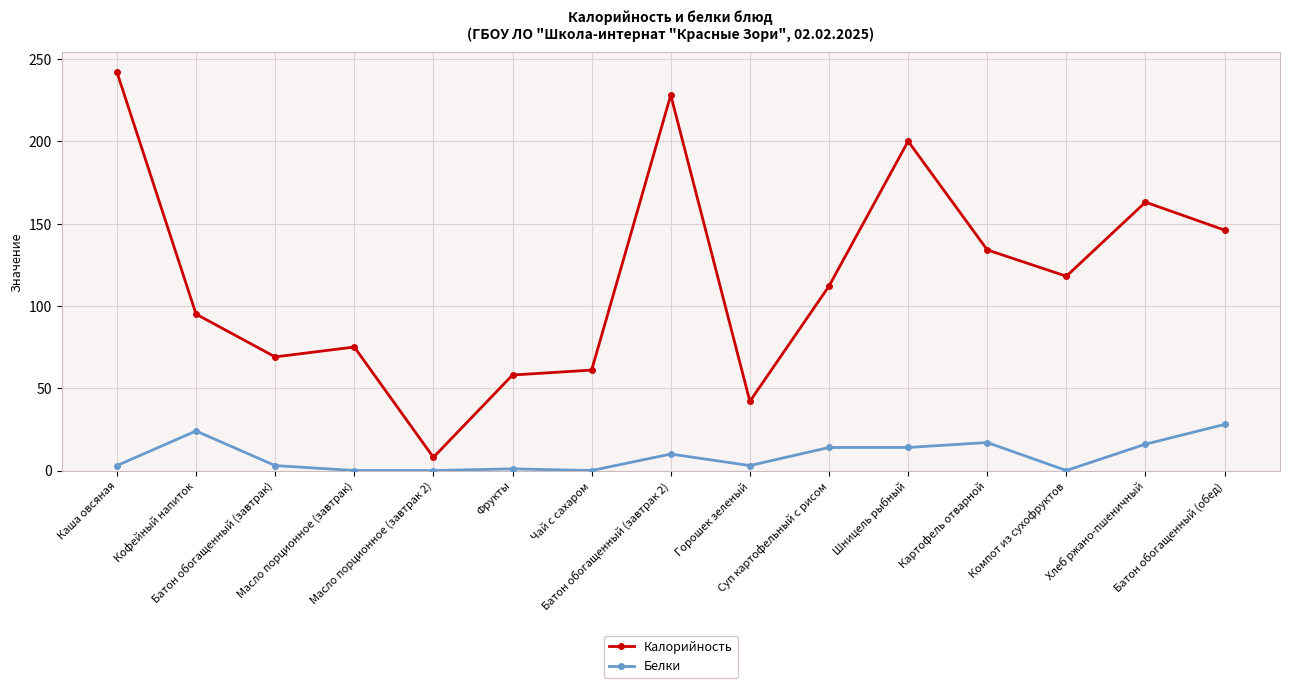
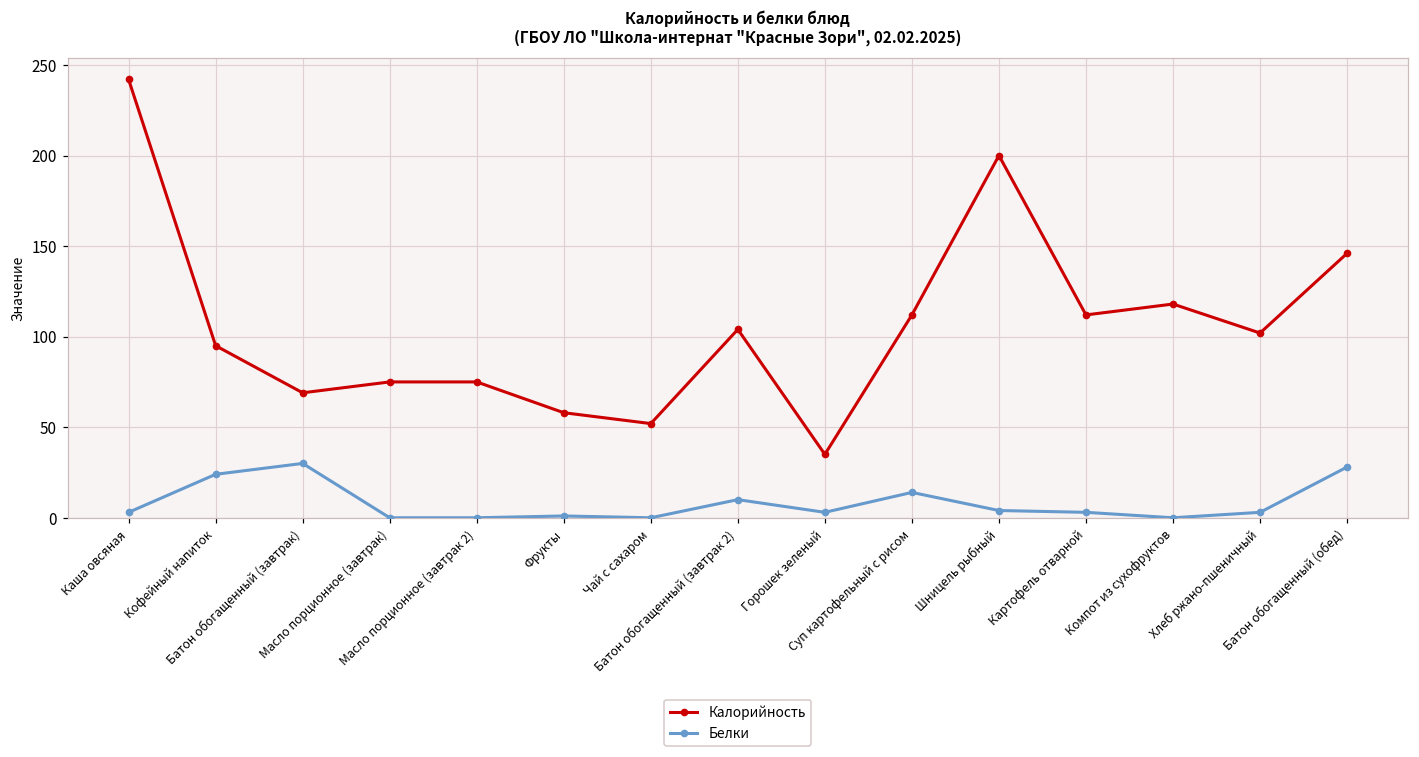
Белки, Батон обогащенный (завтрак): 3 -> 30
Калорийность, Масло порционное (завтрак 2): 8 -> 75
Калорийность, Чай с сахаром: 61 -> 52
Калорийность, Батон обогащенный (завтрак 2): 228 -> 104
Калорийность, Горошек зеленый: 42 -> 35
Белки, Шницель рыбный: 14 -> 4
Калорийность, Картофель отварной: 134 -> 112
Белки, Картофель отварной: 17 -> 3
Калорийность, Хлеб ржано-пшеничный: 163 -> 102
Белки, Хлеб ржано-пшеничный: 16 -> 3
